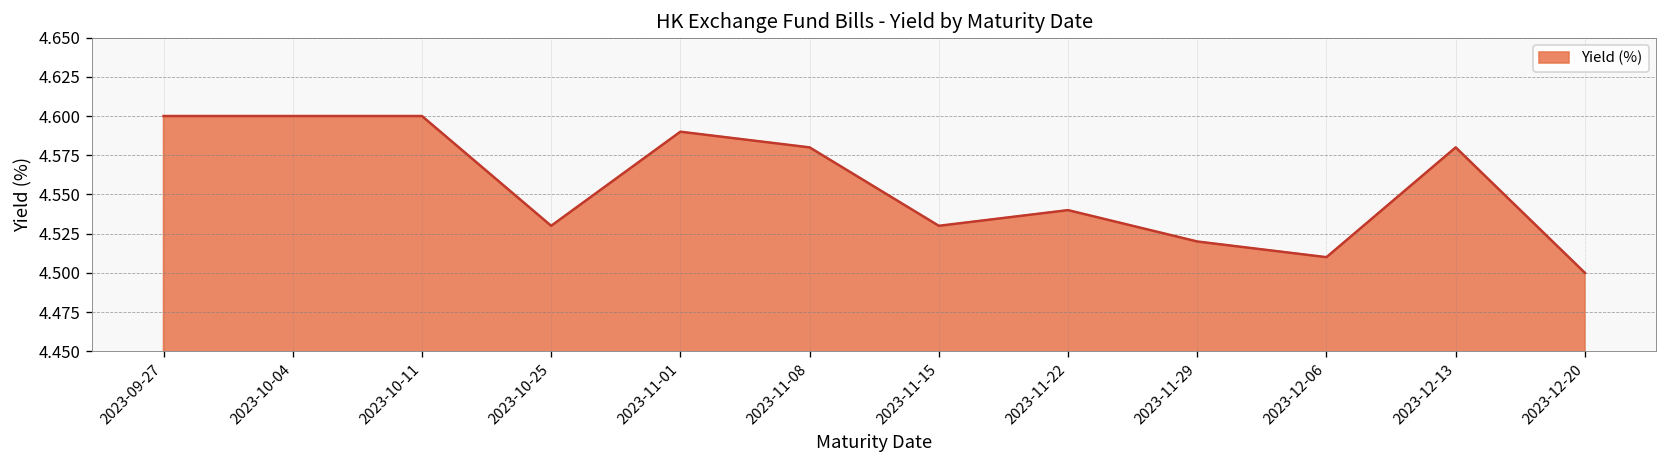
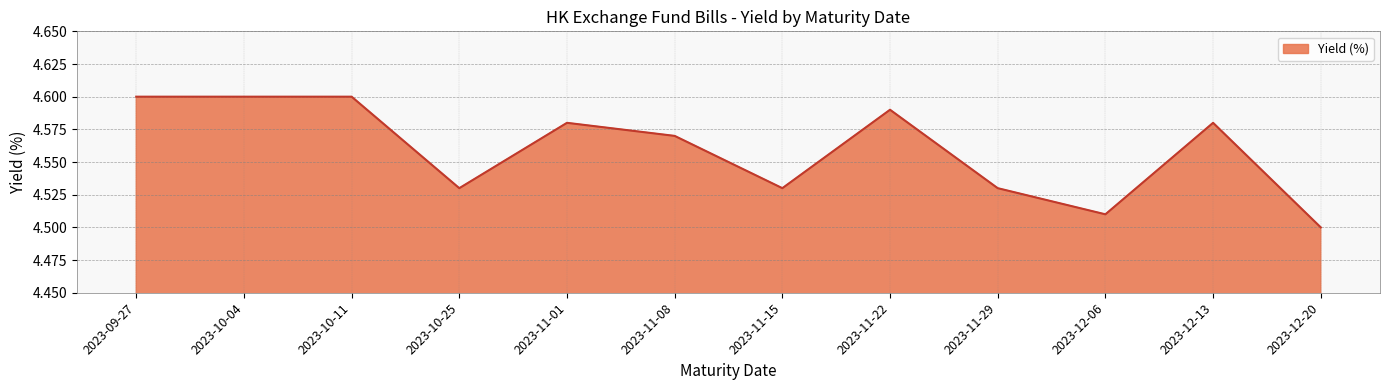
2023-11-01: 4.59 -> 4.58
2023-11-08: 4.58 -> 4.57
2023-11-22: 4.54 -> 4.59
2023-11-29: 4.52 -> 4.53
